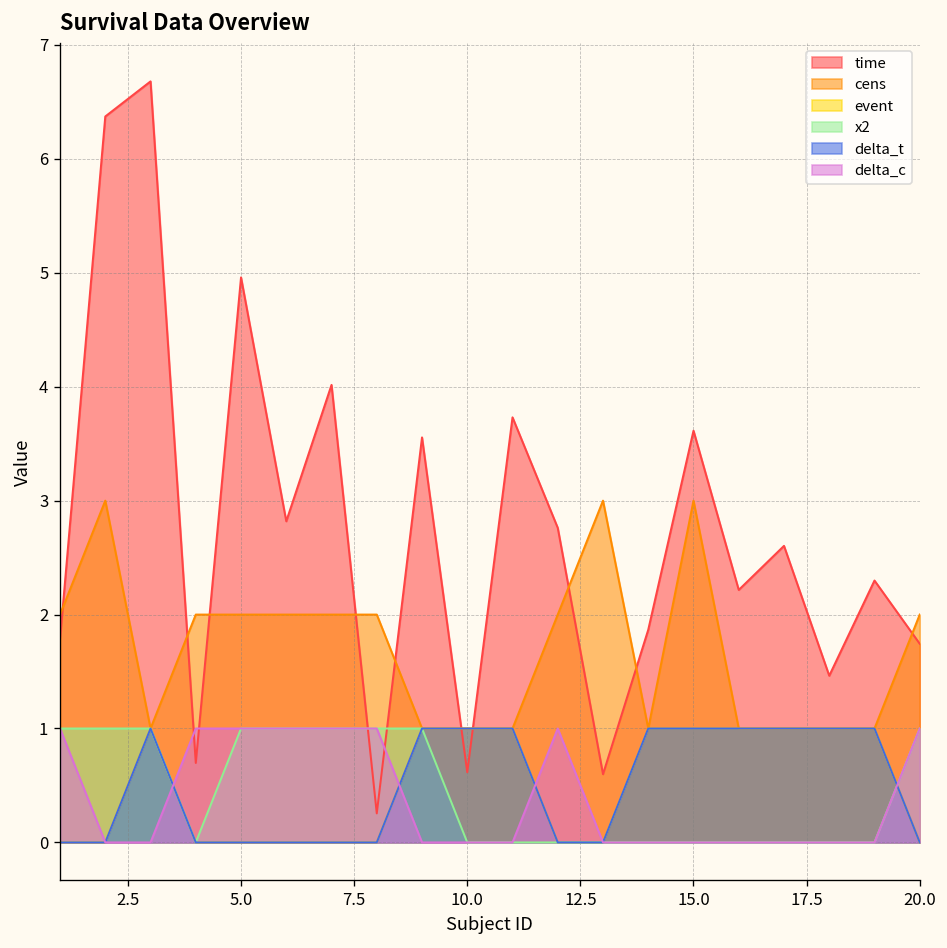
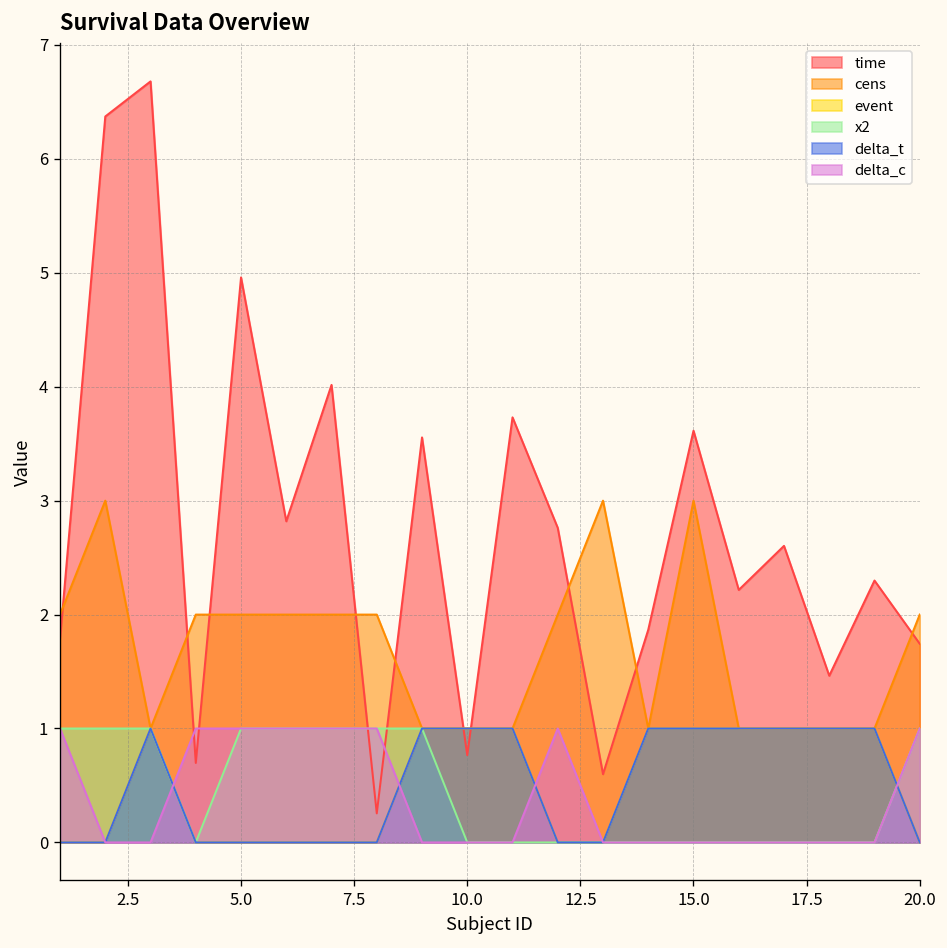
time, 10.0: 0.6 -> 0.8
